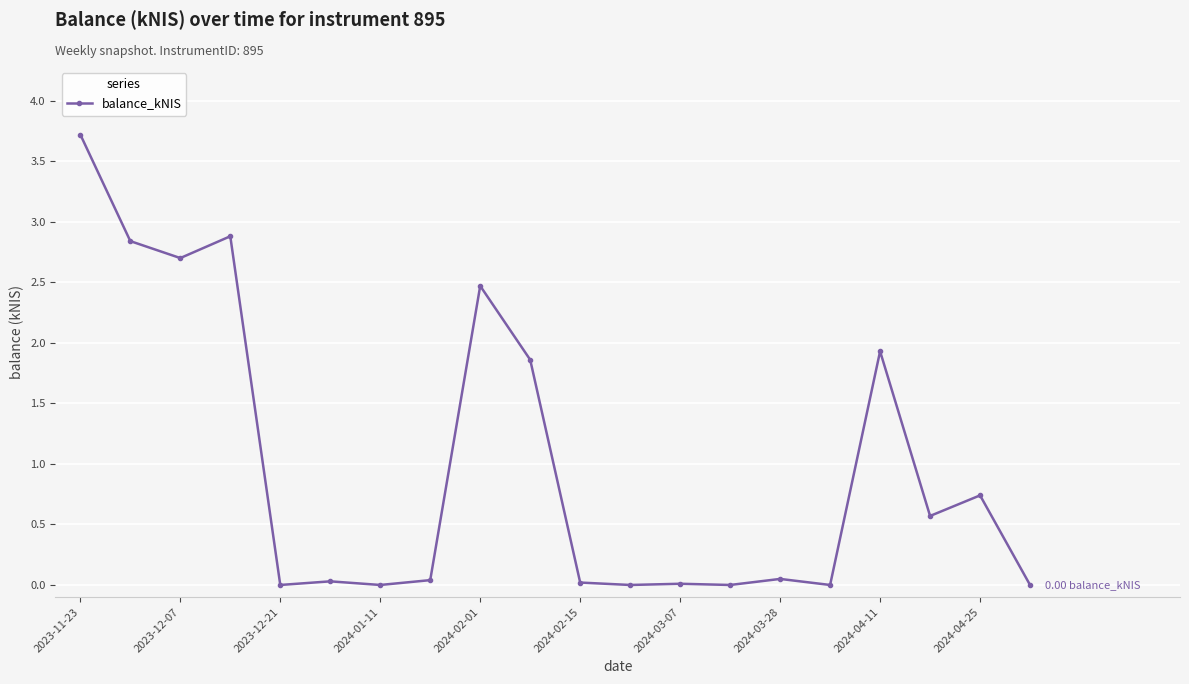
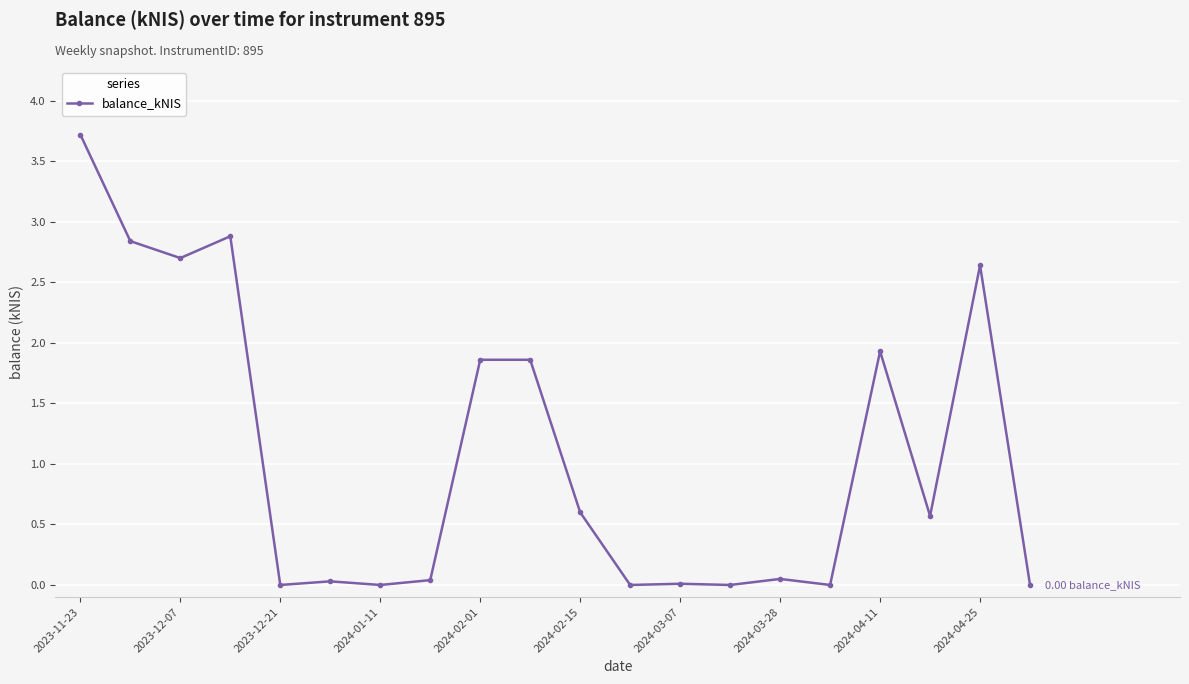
2024-02-01: 2.47 -> 1.86
2024-02-15: 0.02 -> 0.60
2024-04-25: 0.74 -> 2.64
